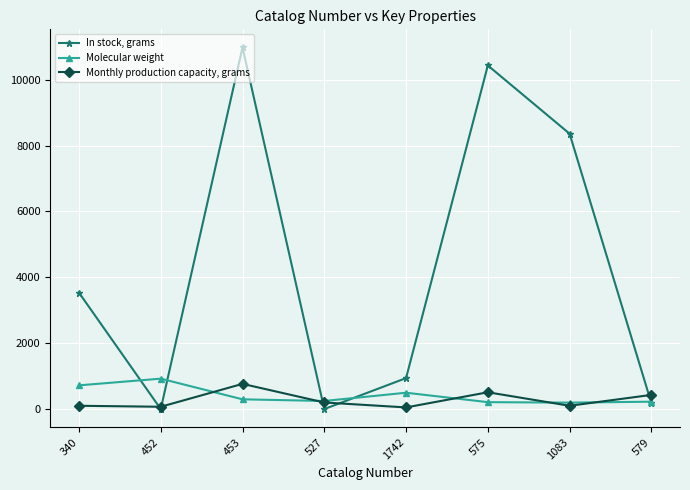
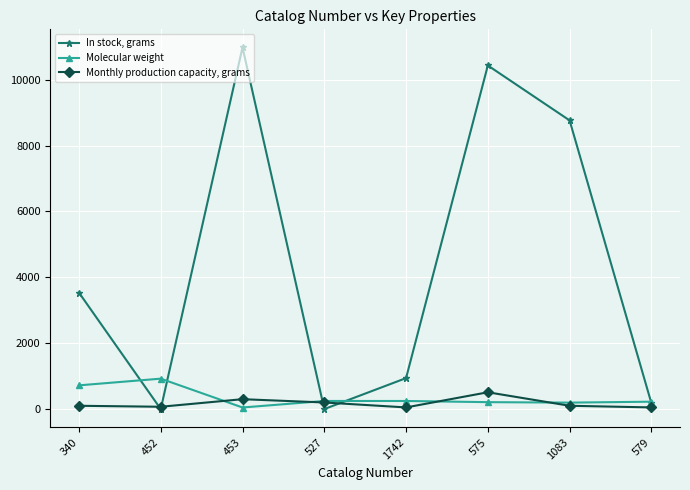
Molecular weight, 453: 300 -> 0
Monthly production capacity, grams, 453: 800 -> 300
Molecular weight, 1742: 500 -> 200
In stock, grams, 1083: 8400 -> 8800
Monthly production capacity, grams, 579: 400 -> 100
